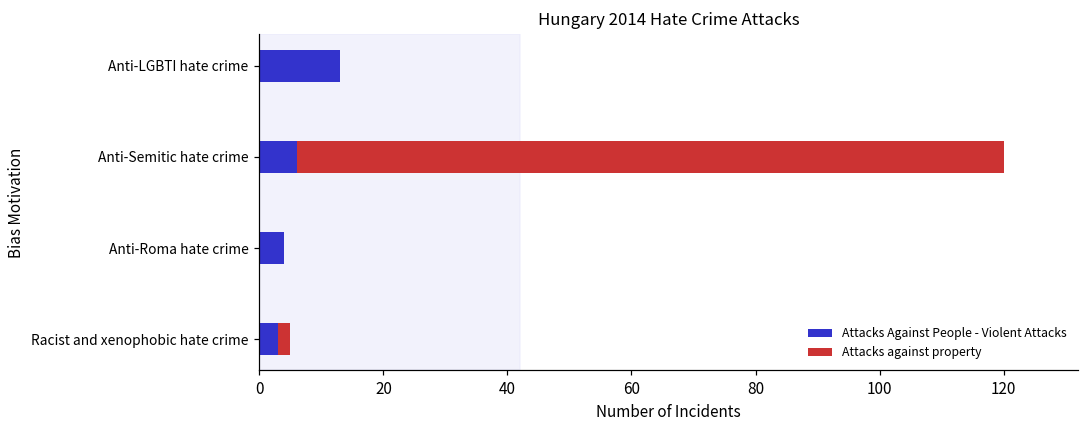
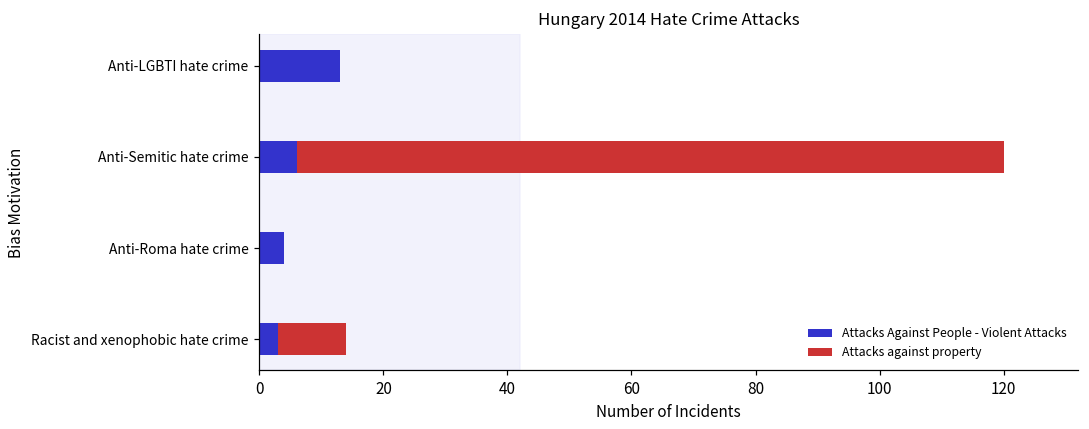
Attacks against property, Racist and xenophobic hate crime: 2 -> 11
